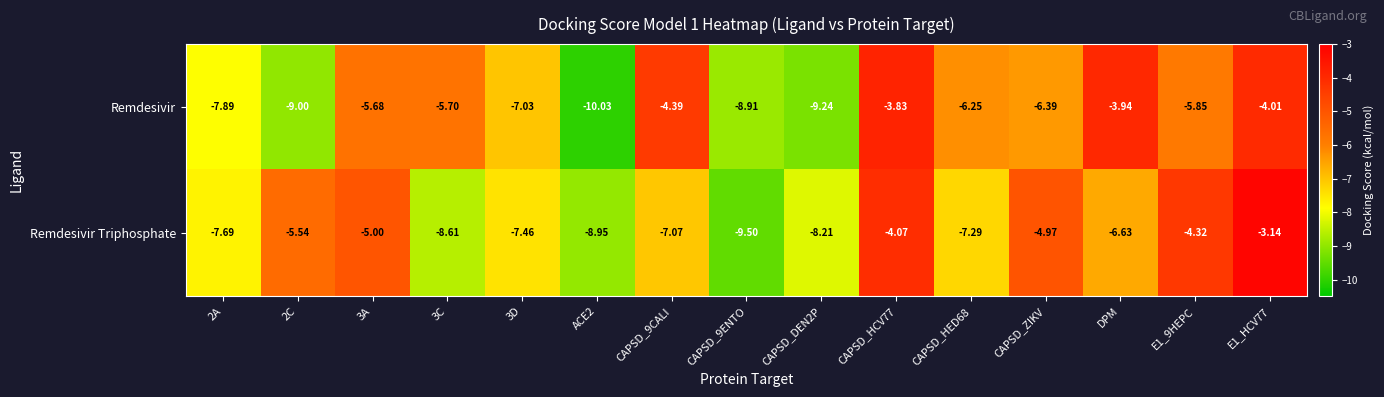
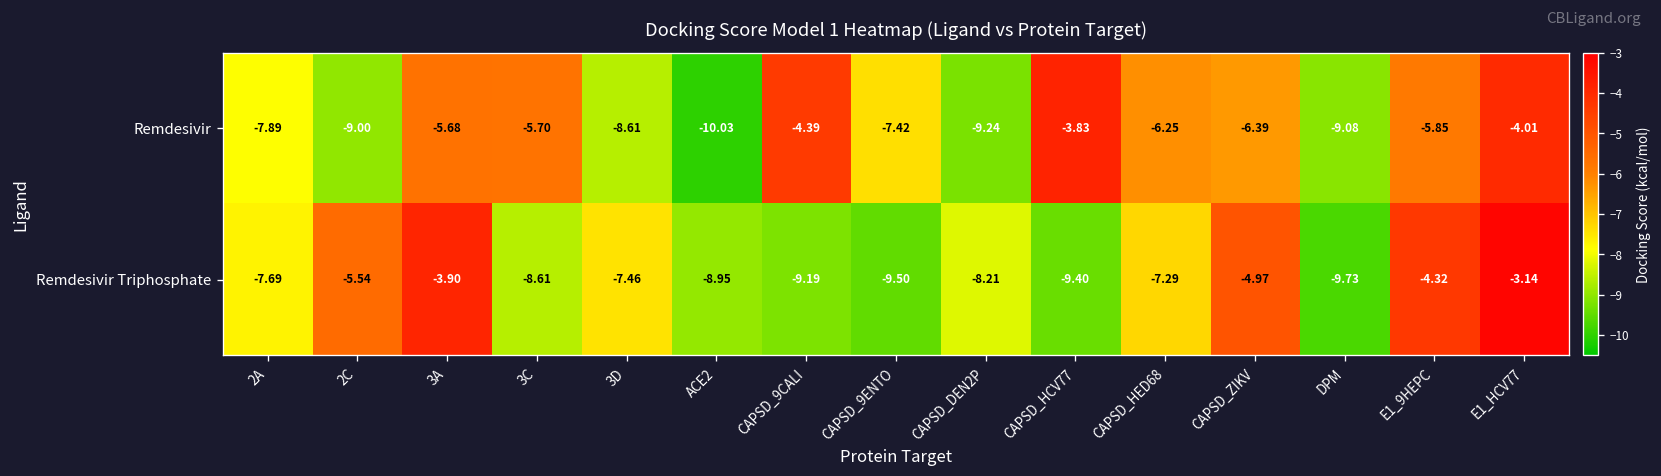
Remdesivir, 3D: -7.03 -> -8.61
Remdesivir, CAPSD_9ENTO: -8.91 -> -7.42
Remdesivir, DPM: -3.94 -> -9.08
Remdesivir Triphosphate, 3A: -5.00 -> -3.90
Remdesivir Triphosphate, CAPSD_9CALI: -7.07 -> -9.19
Remdesivir Triphosphate, CAPSD_HCV77: -4.07 -> -9.40
Remdesivir Triphosphate, DPM: -6.63 -> -9.73
